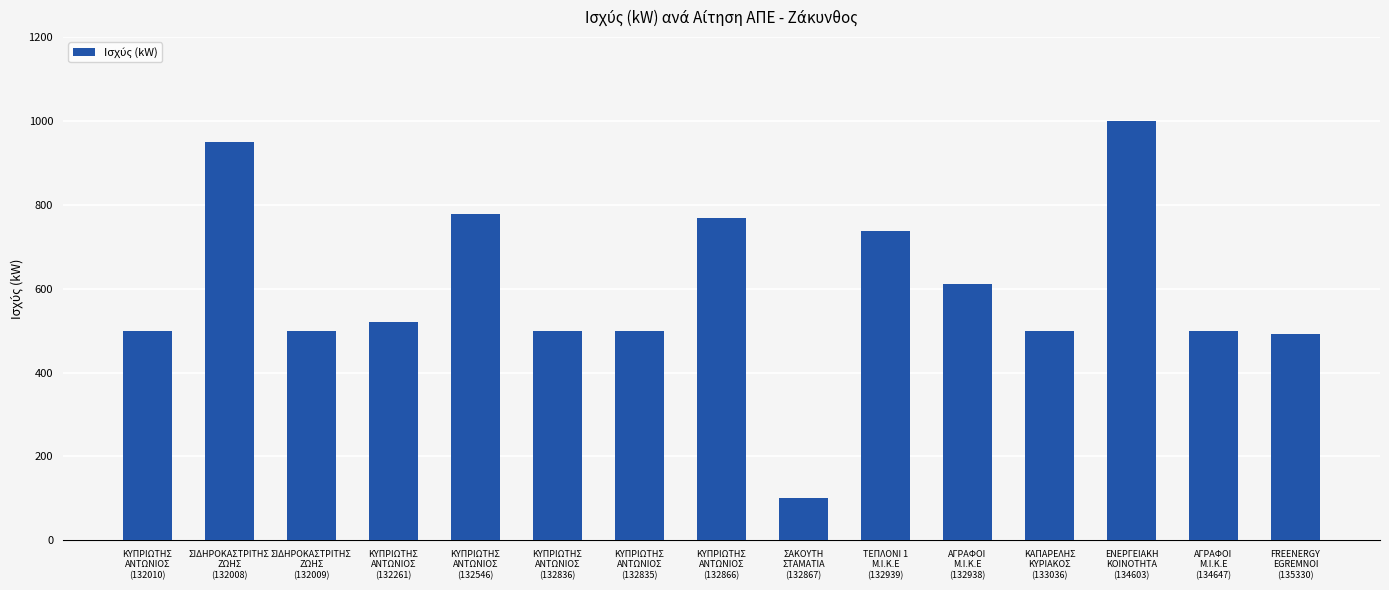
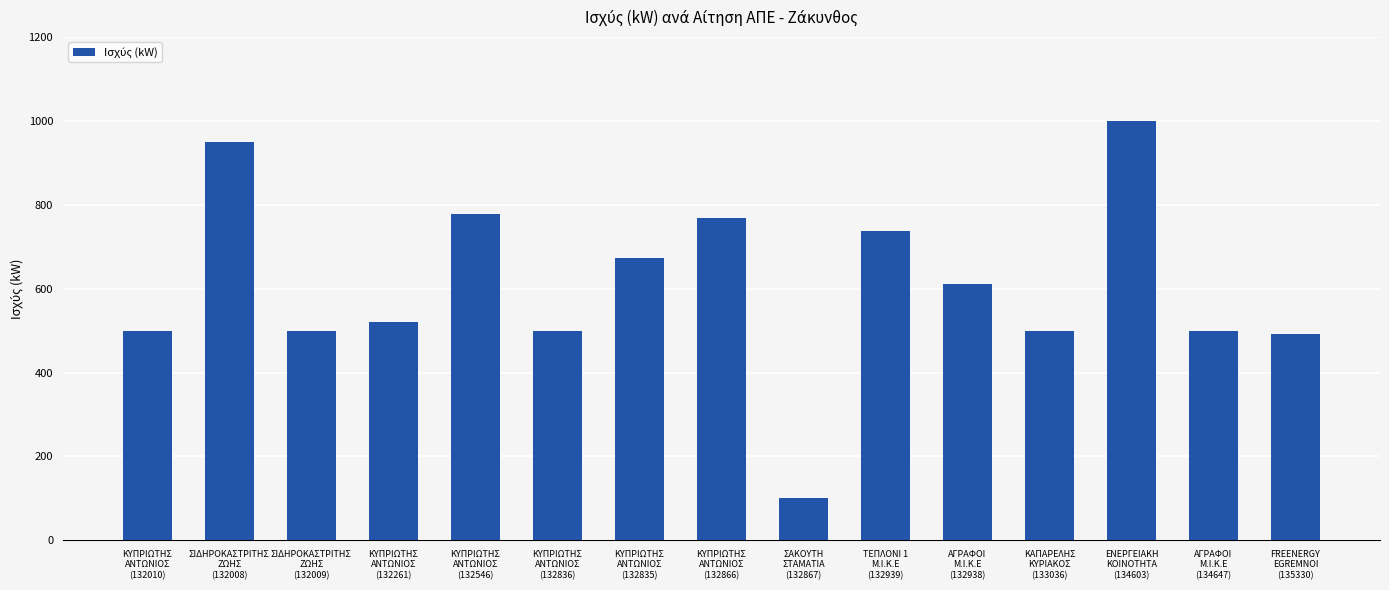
ΚΥΠΡΙΩΤΗΣ ΑΝΤΩΝΙΟΣ (132835): 500 -> 670
